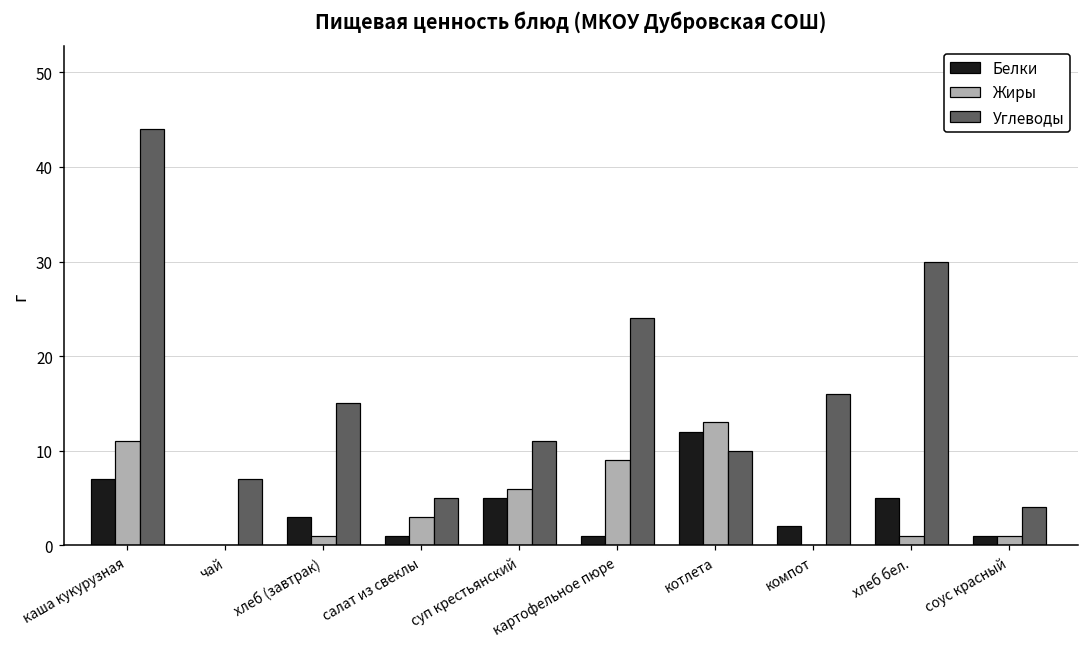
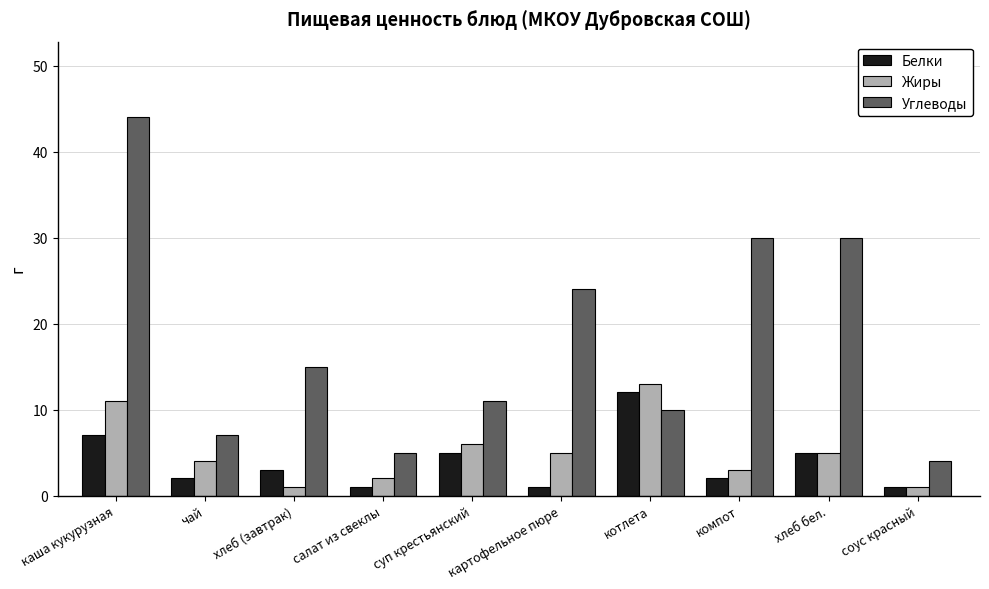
Белки, чай: 0 -> 2
Жиры, чай: 0 -> 4
Жиры, салат из свеклы: 3 -> 2
Жиры, картофельное пюре: 9 -> 5
Жиры, компот: 0 -> 3
Углеводы, компот: 16 -> 30
Жиры, хлеб бел.: 1 -> 5
